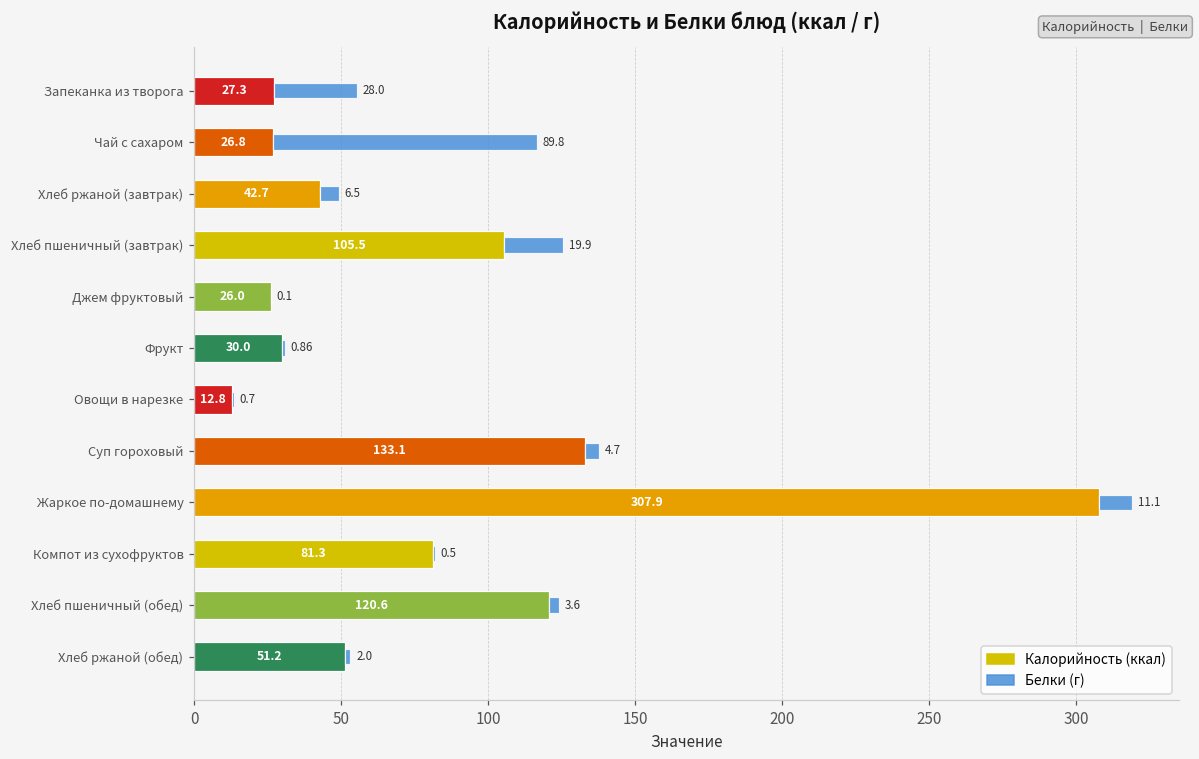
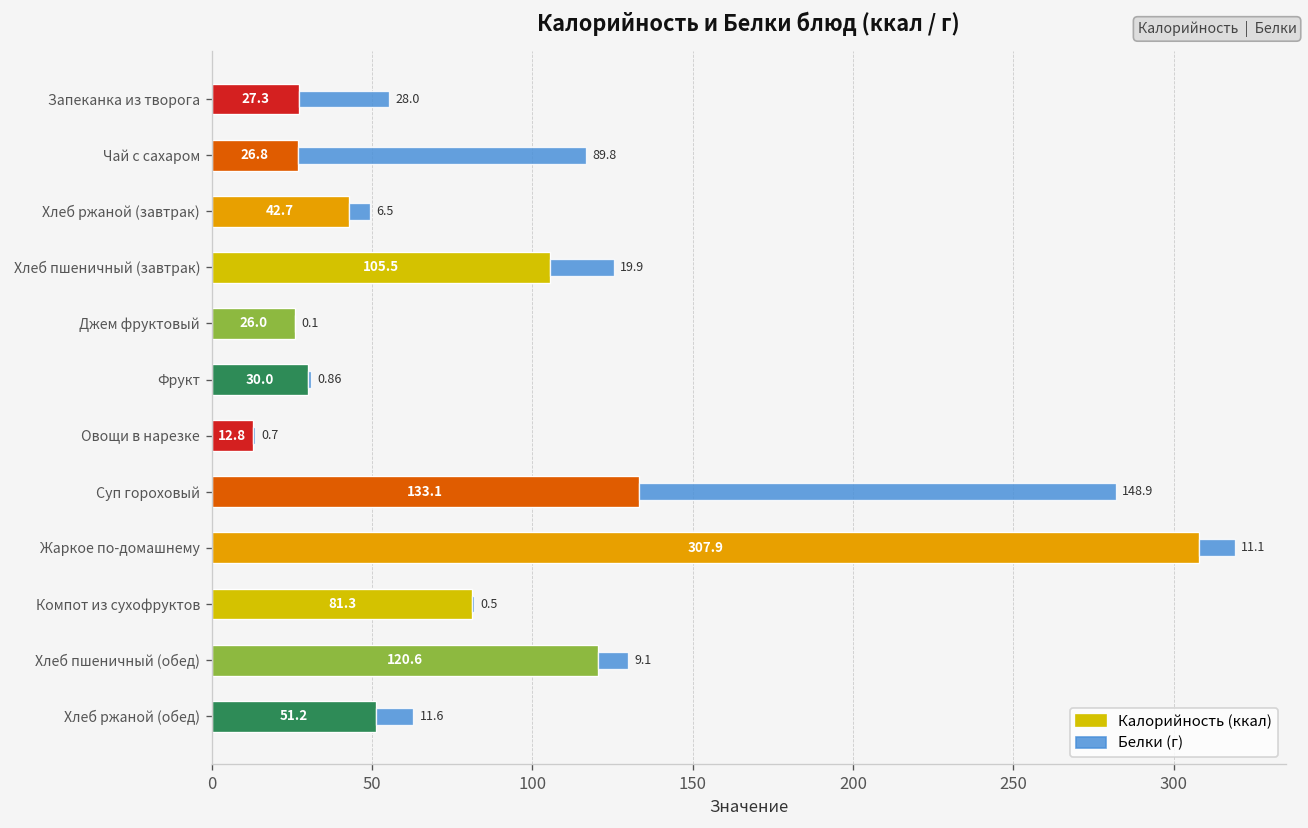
Белки (г), Суп гороховый: 4.7 -> 148.9
Белки (г), Хлеб пшеничный (обед): 3.6 -> 9.1
Белки (г), Хлеб ржаной (обед): 2.0 -> 11.6
